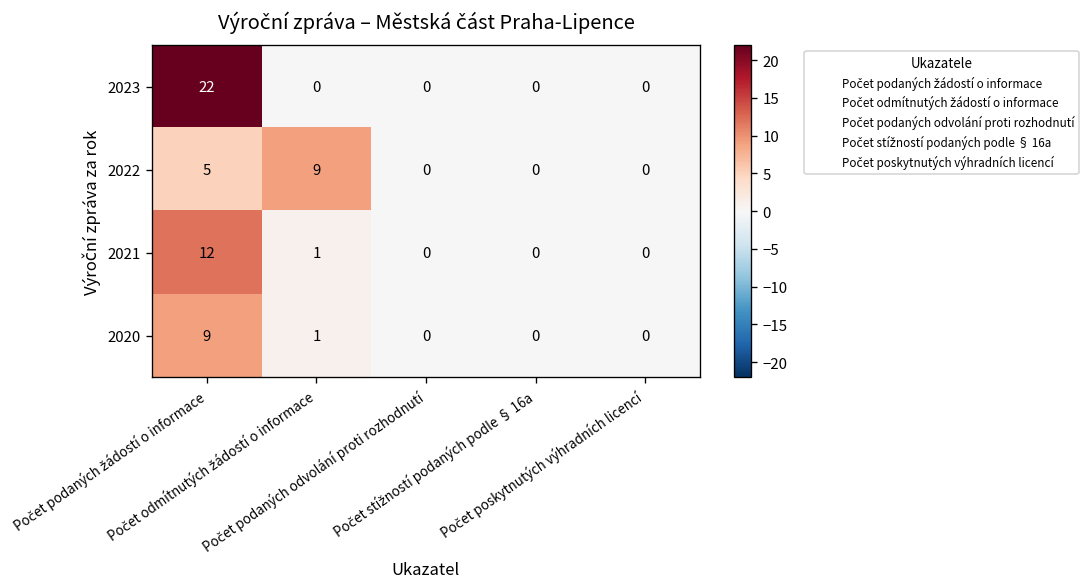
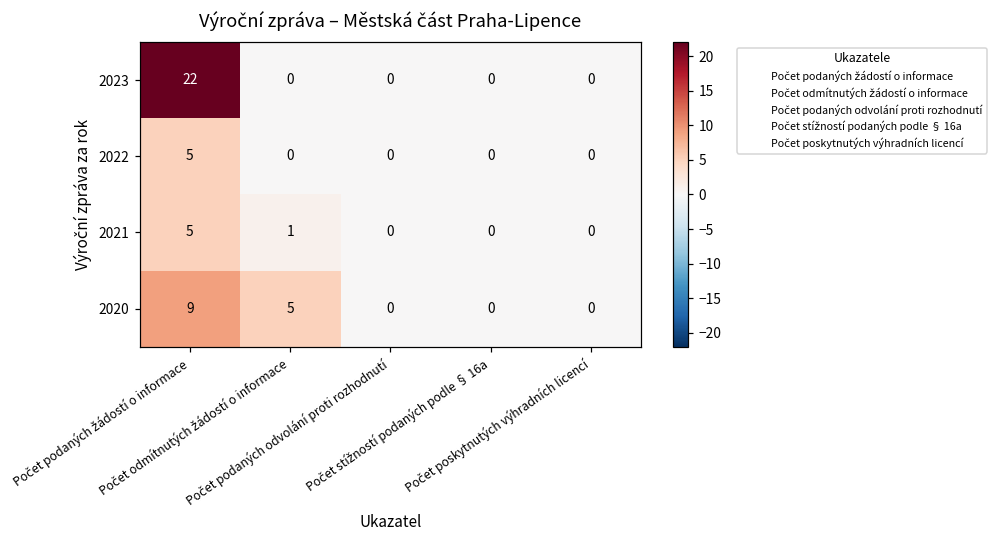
2022, Počet odmítnutých žádostí o informace: 9 -> 0
2021, Počet podaných žádostí o informace: 12 -> 5
2020, Počet odmítnutých žádostí o informace: 1 -> 5
